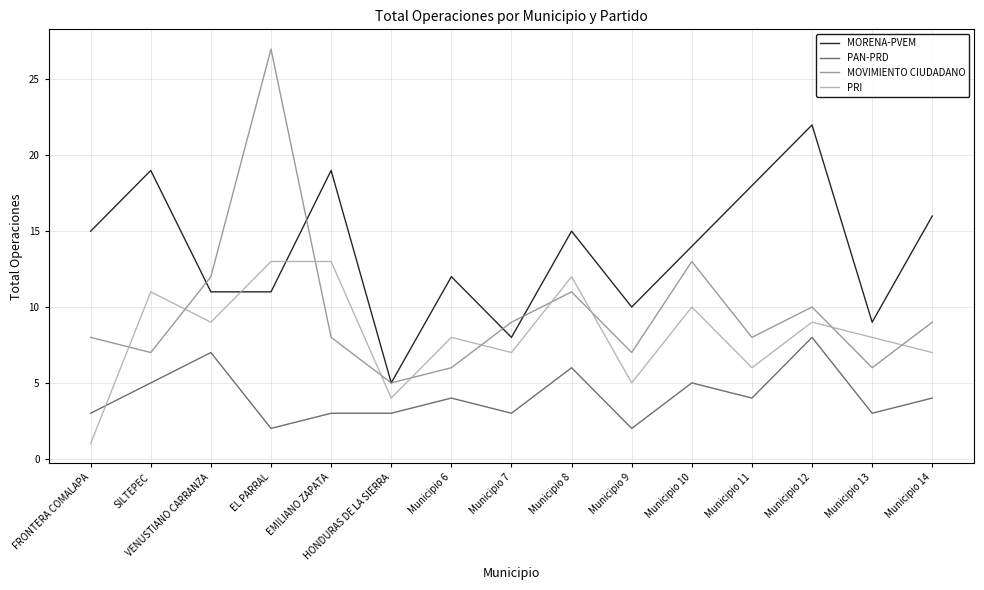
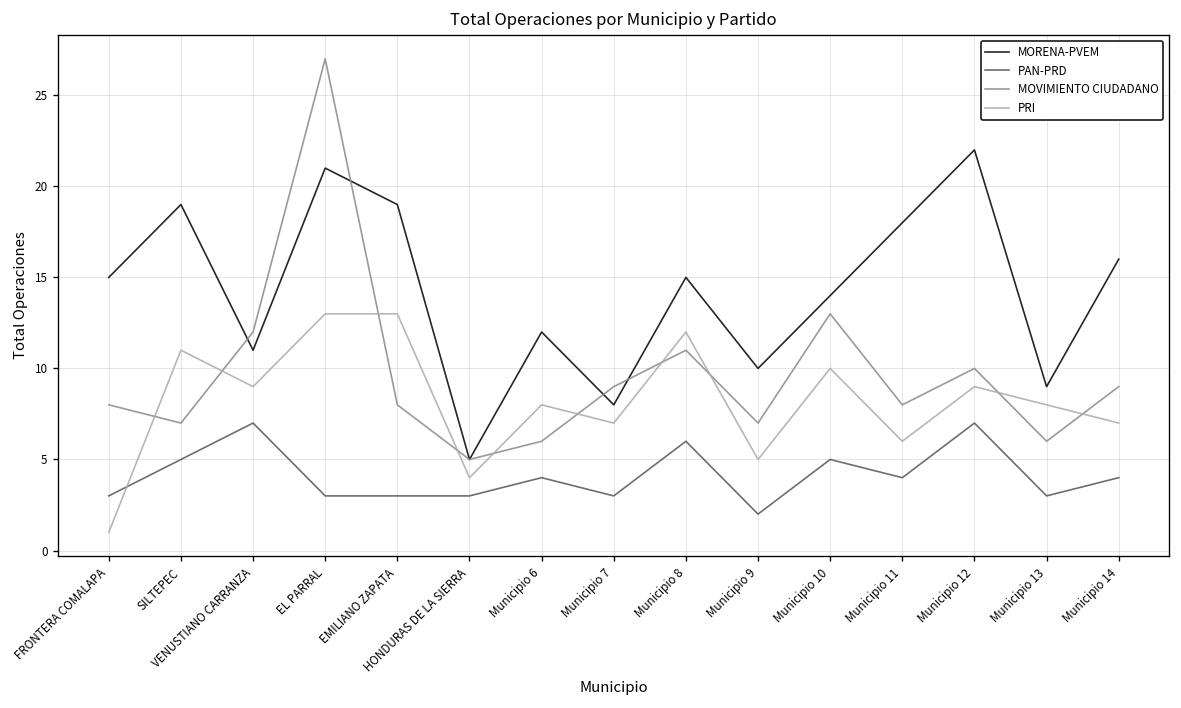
MORENA-PVEM, EL PARRAL: 11 -> 21
PAN-PRD, EL PARRAL: 2 -> 3
PAN-PRD, Municipio 12: 8 -> 7
